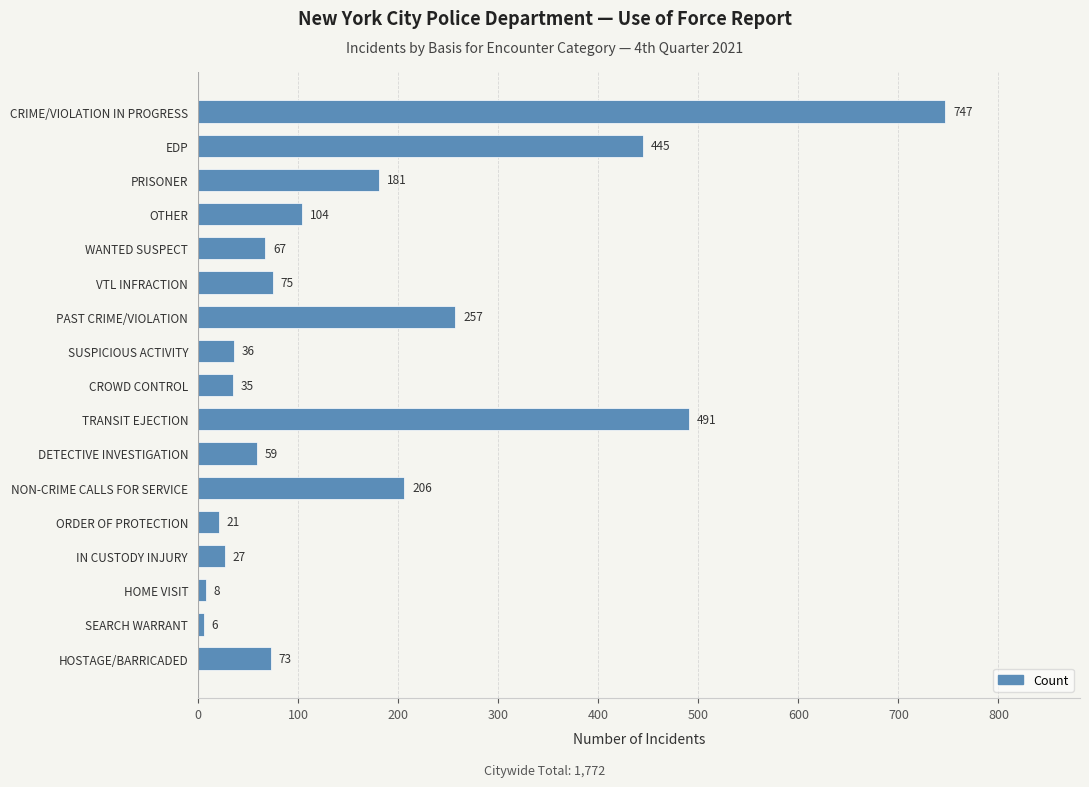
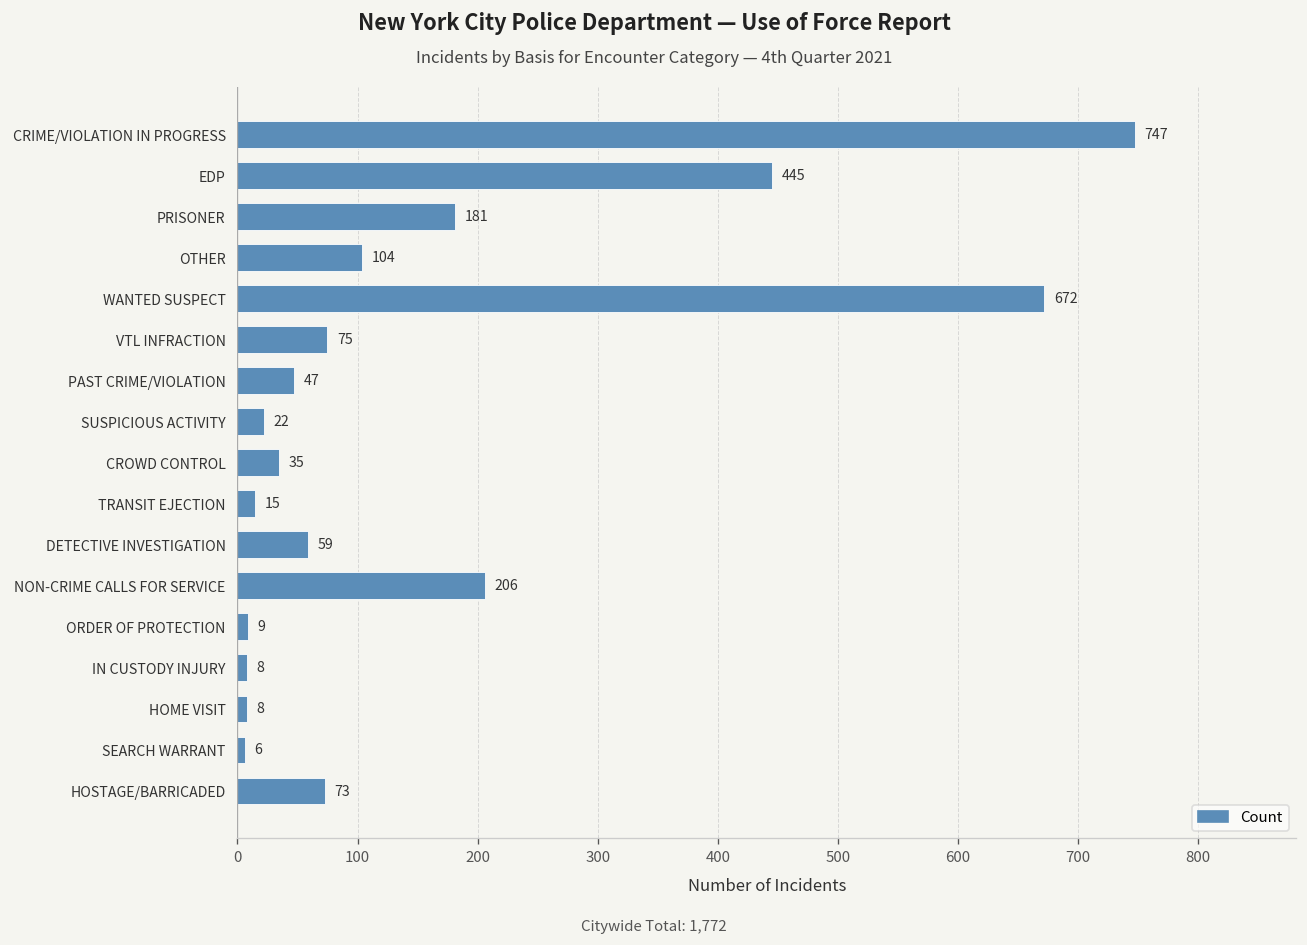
WANTED SUSPECT: 67 -> 672
PAST CRIME/VIOLATION: 257 -> 47
SUSPICIOUS ACTIVITY: 36 -> 22
TRANSIT EJECTION: 491 -> 15
ORDER OF PROTECTION: 21 -> 9
IN CUSTODY INJURY: 27 -> 8
